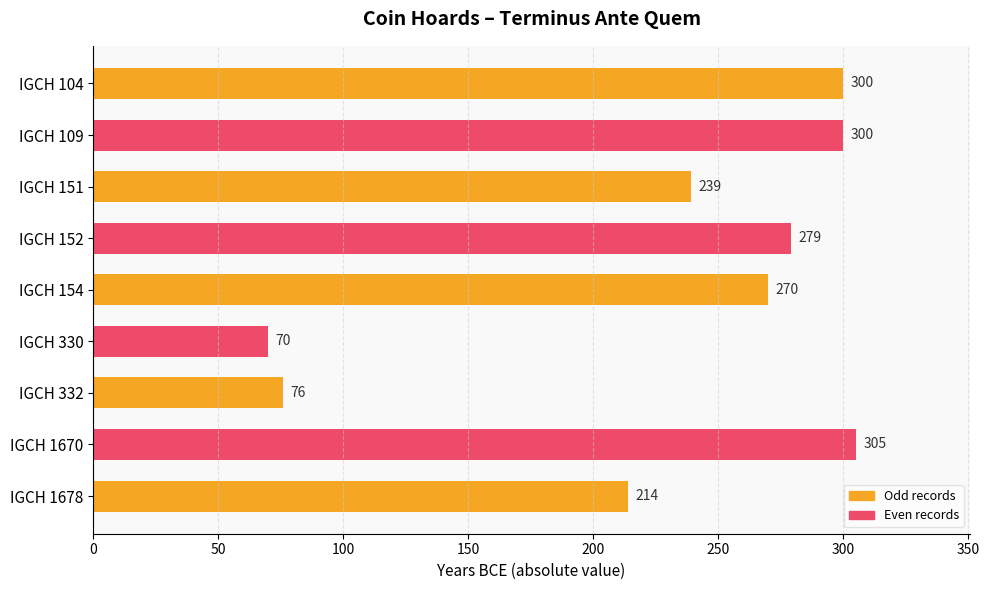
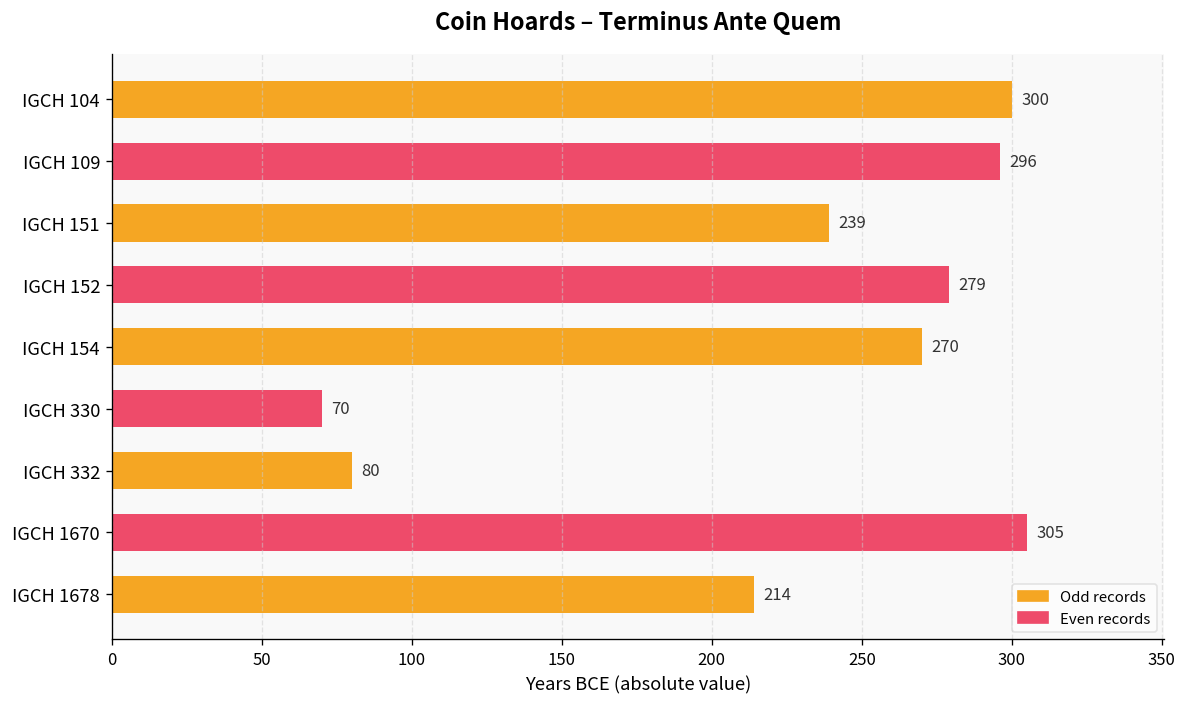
IGCH 109: 300 -> 296
IGCH 332: 76 -> 80
